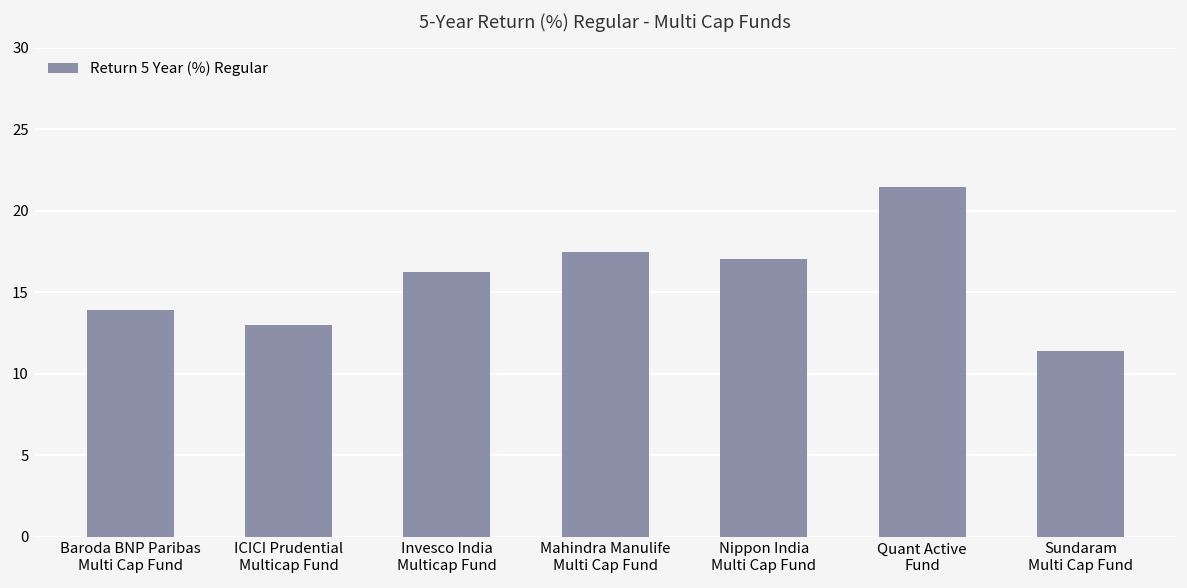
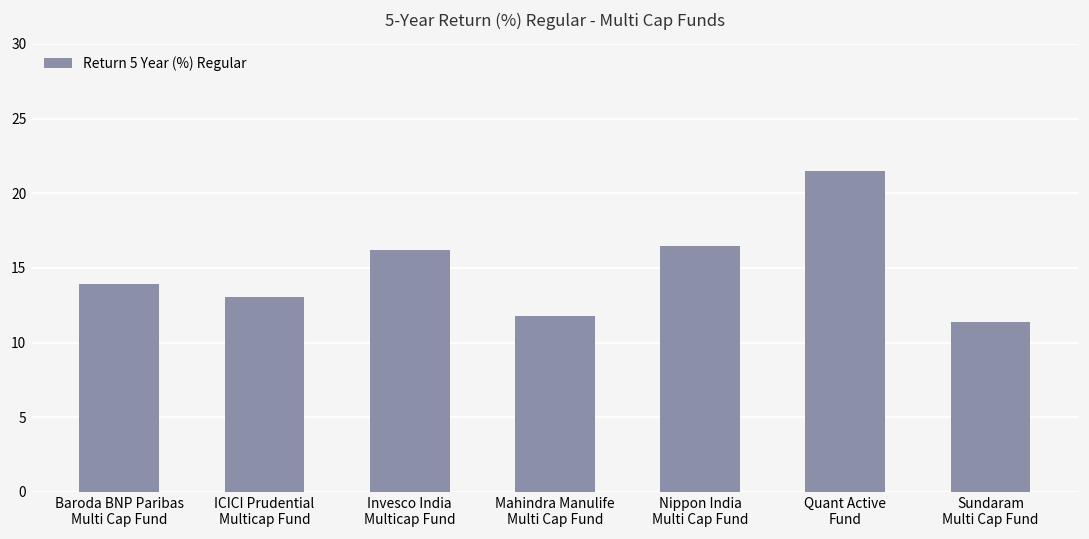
Mahindra Manulife Multi Cap Fund: 17.5 -> 11.8
Nippon India Multi Cap Fund: 17.1 -> 16.4
